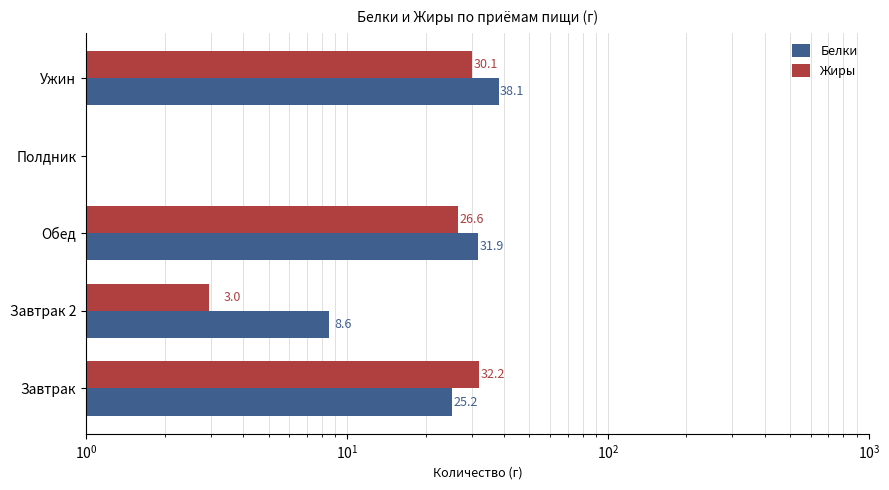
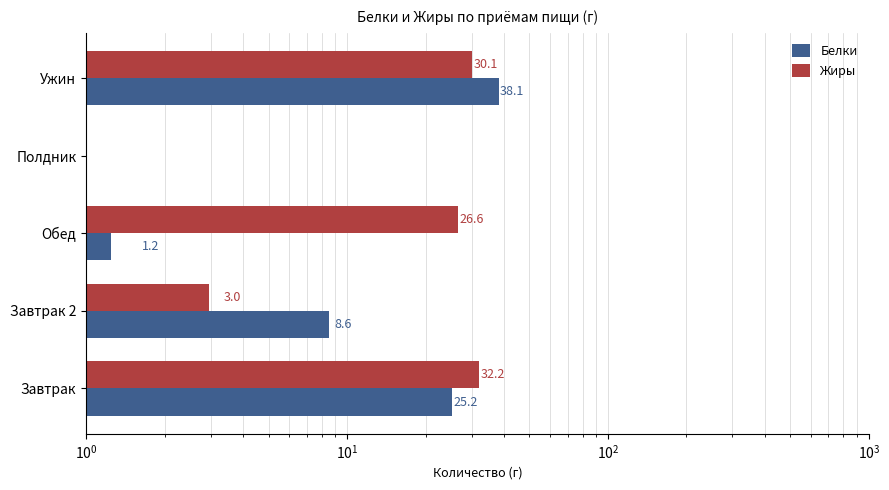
Белки, Обед: 31.9 -> 1.2
